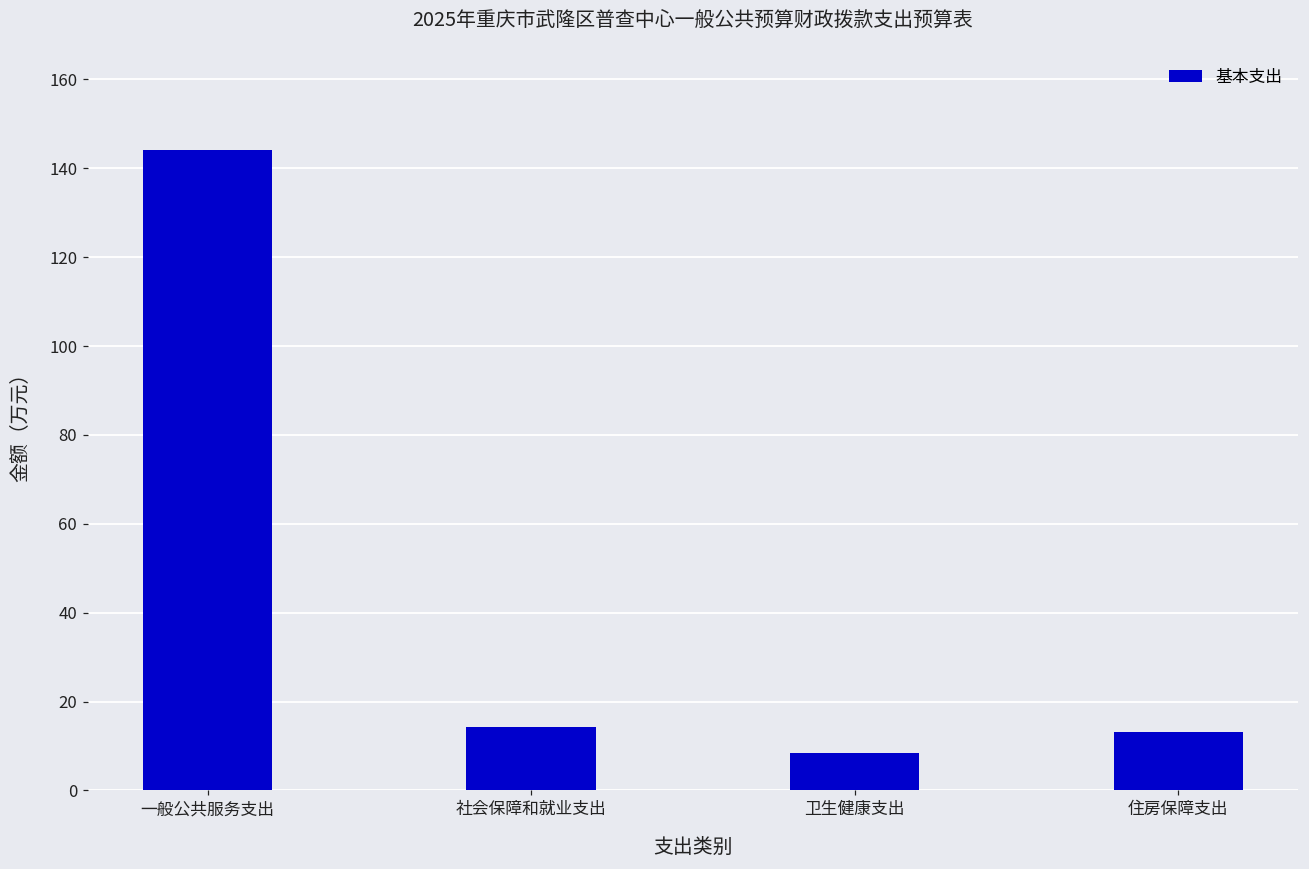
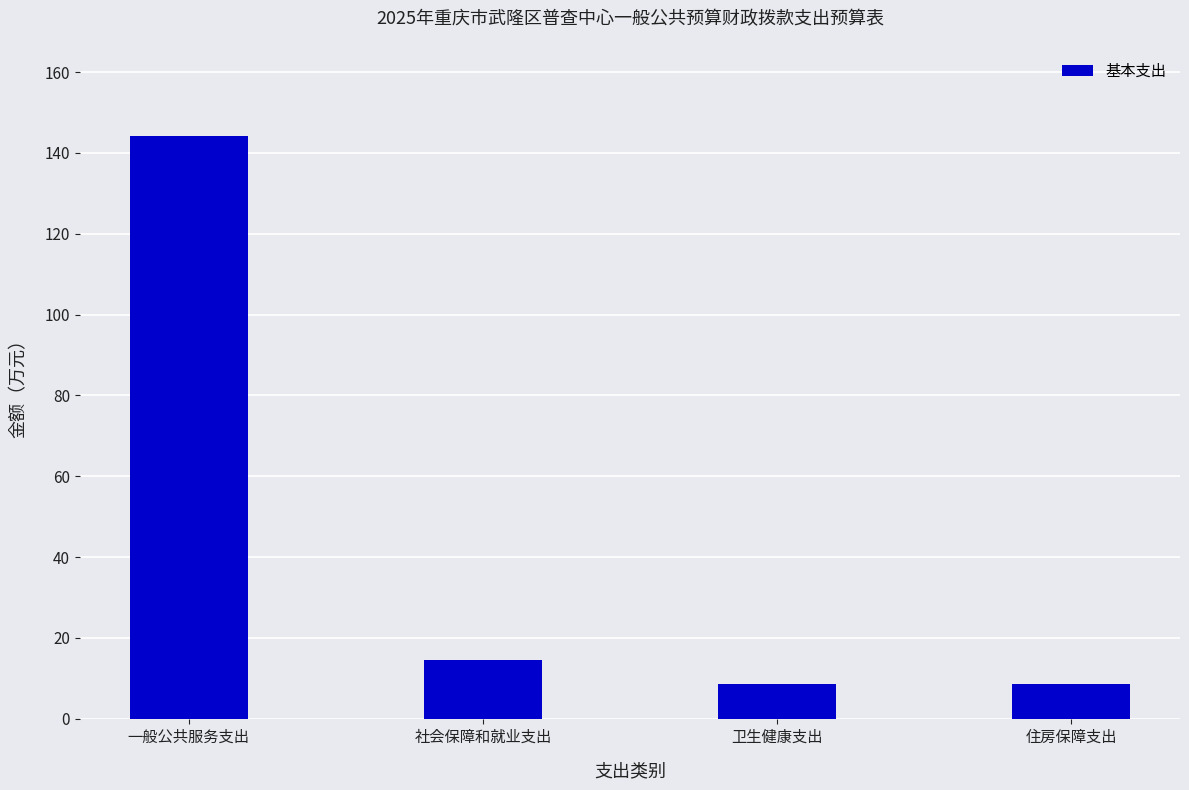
住房保障支出: 13 -> 8
